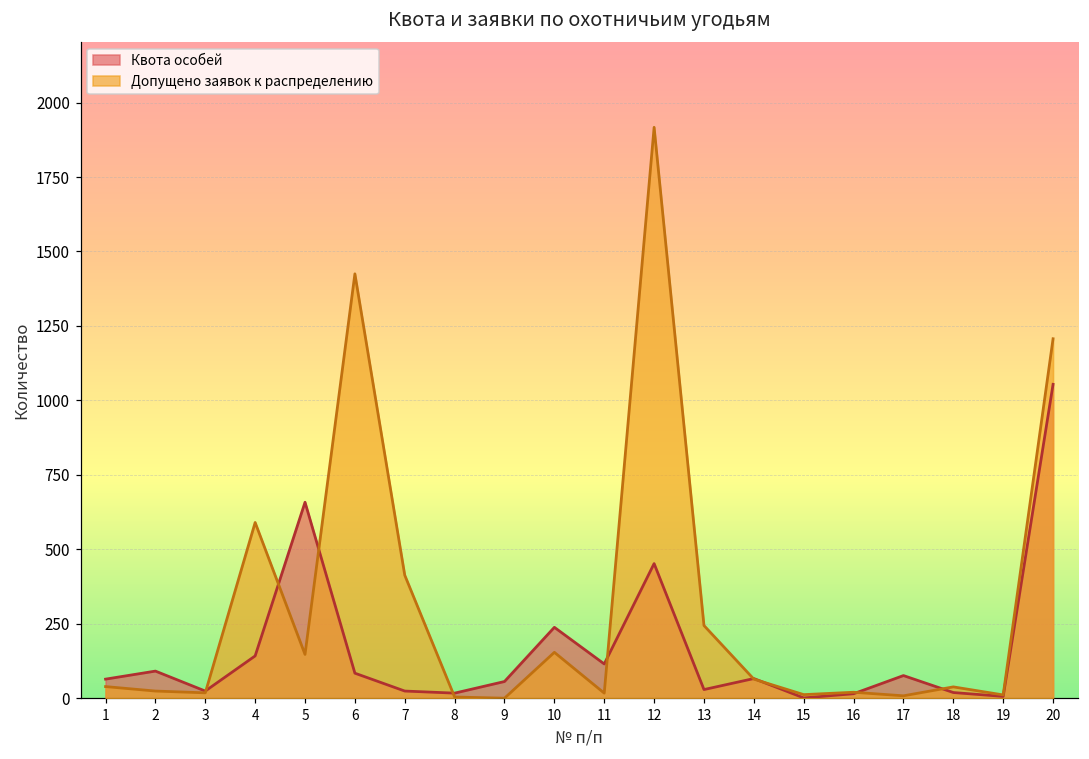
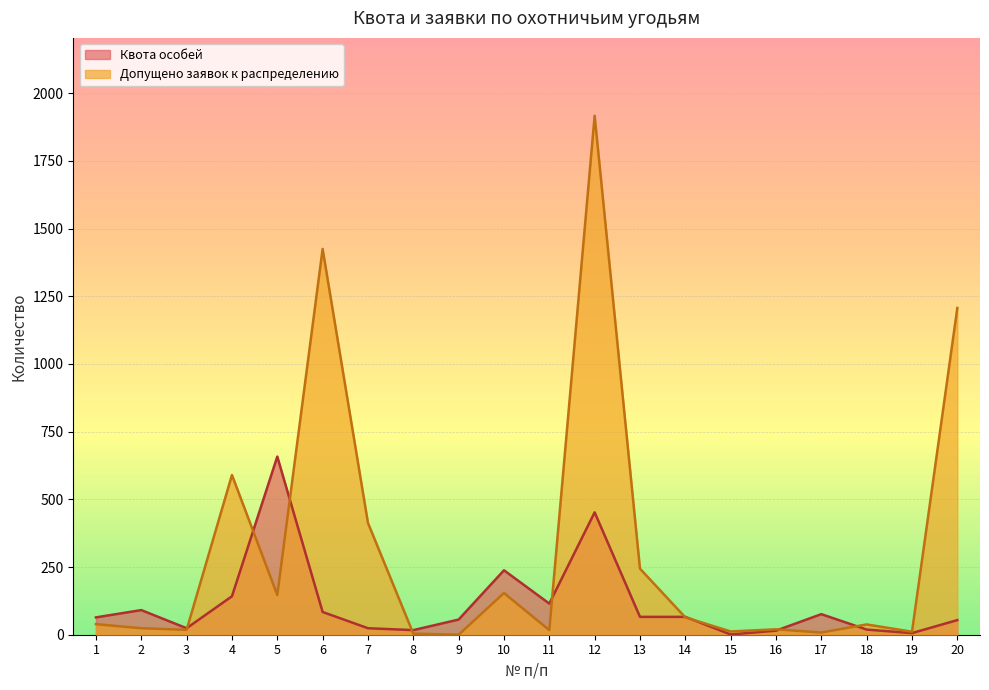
Квота особей, 13: 30 -> 70
Квота особей, 20: 1050 -> 50
